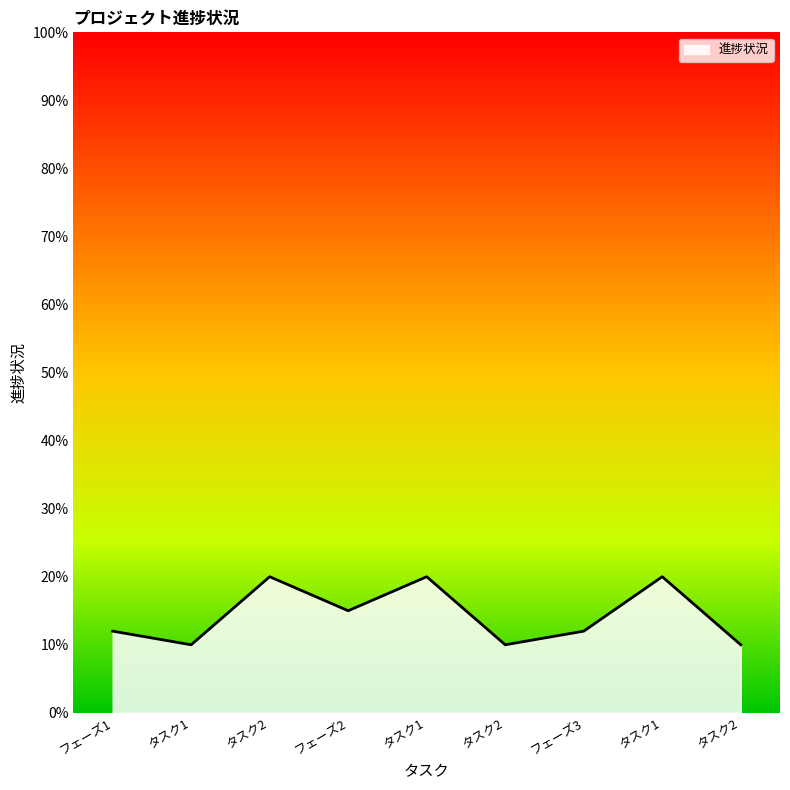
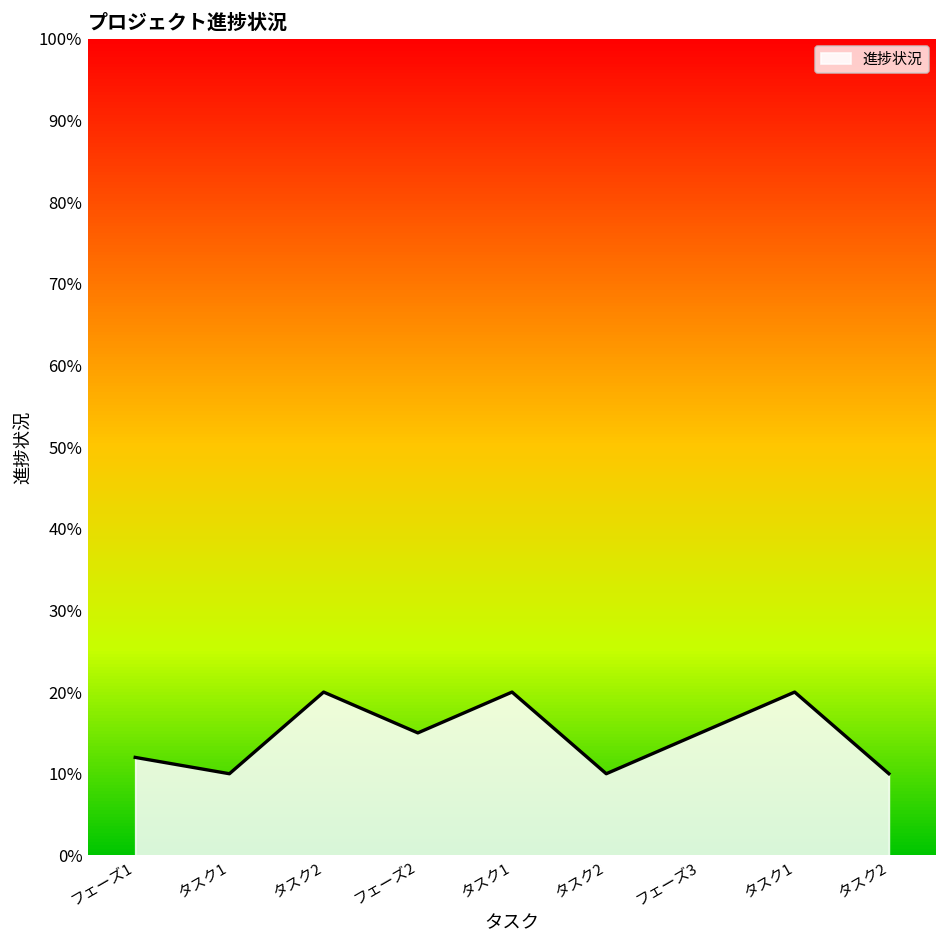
フェーズ3: 12% -> 15%
